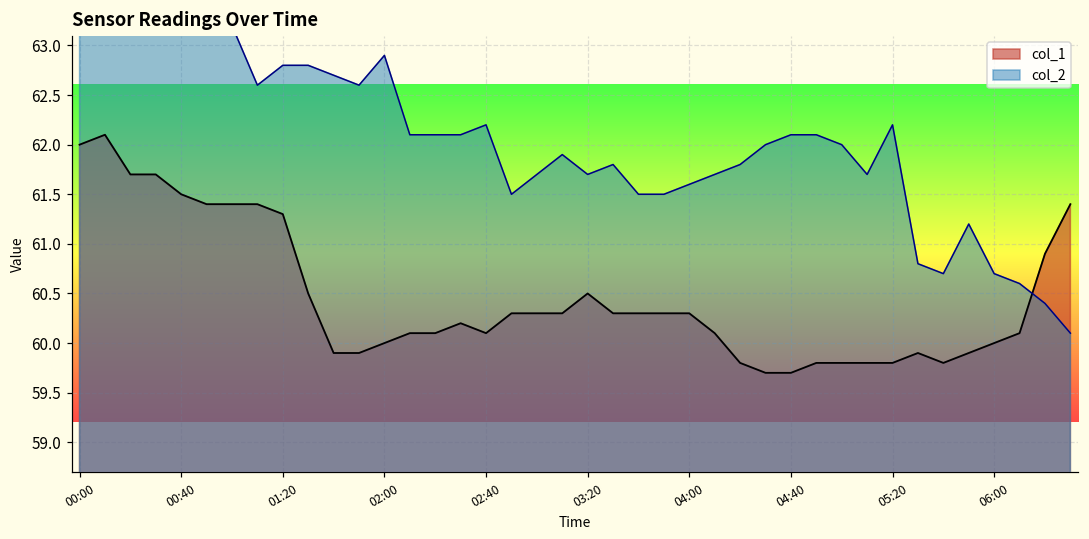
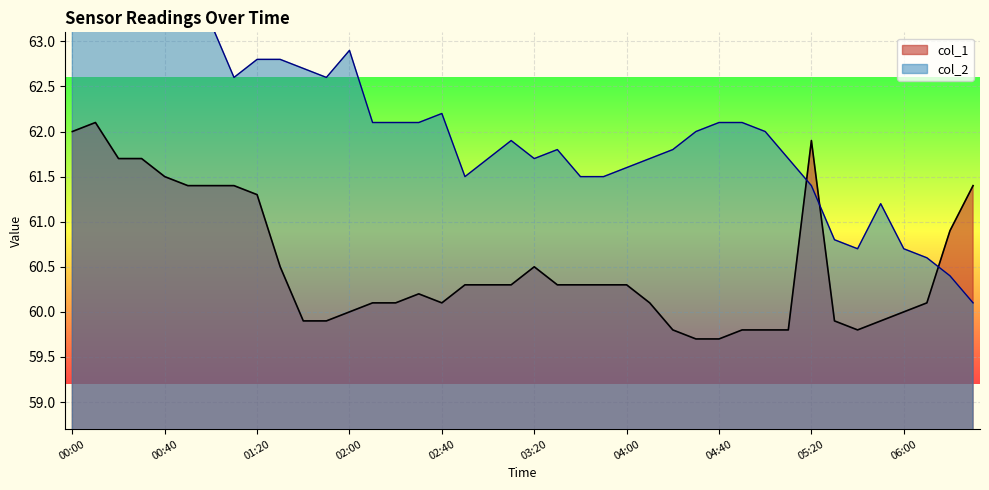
col_1, 05:20: 59.8 -> 61.9
col_2, 05:20: 62.2 -> 61.4
